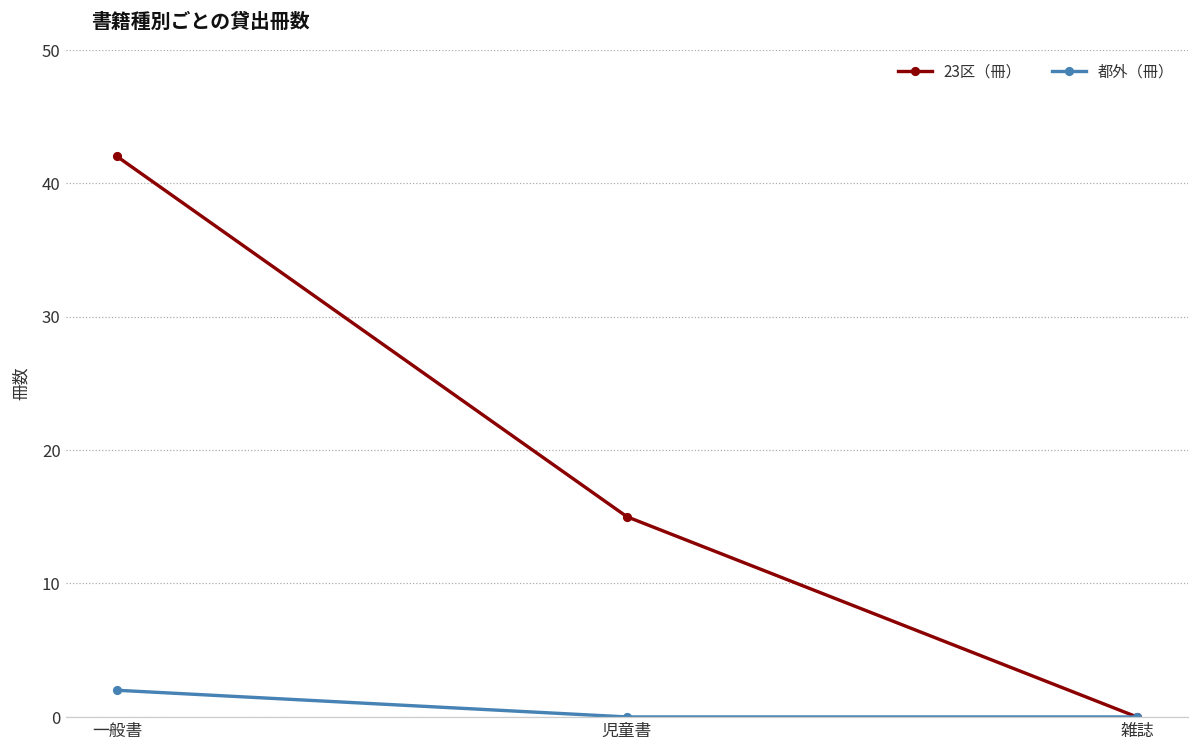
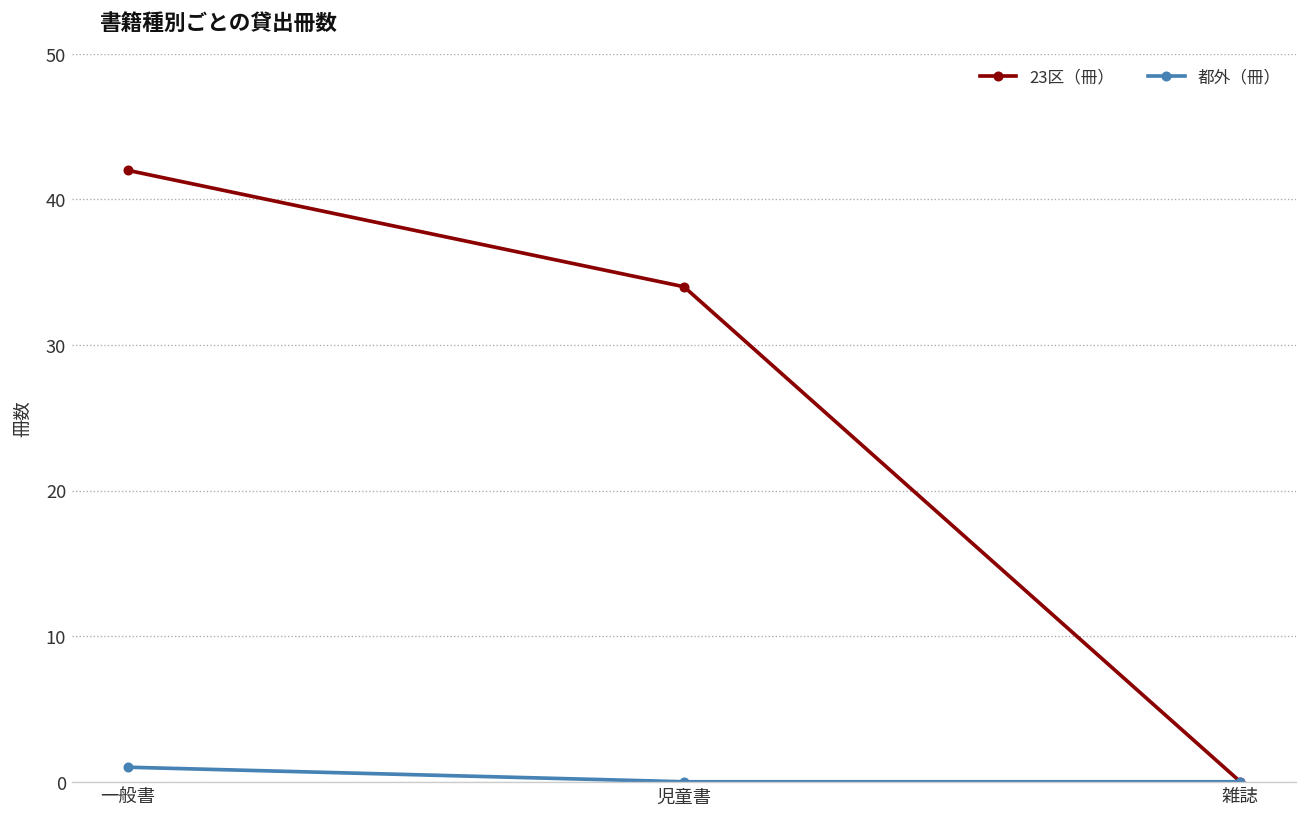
都外（冊）, 一般書: 2 -> 1
23区（冊）, 児童書: 15 -> 34
